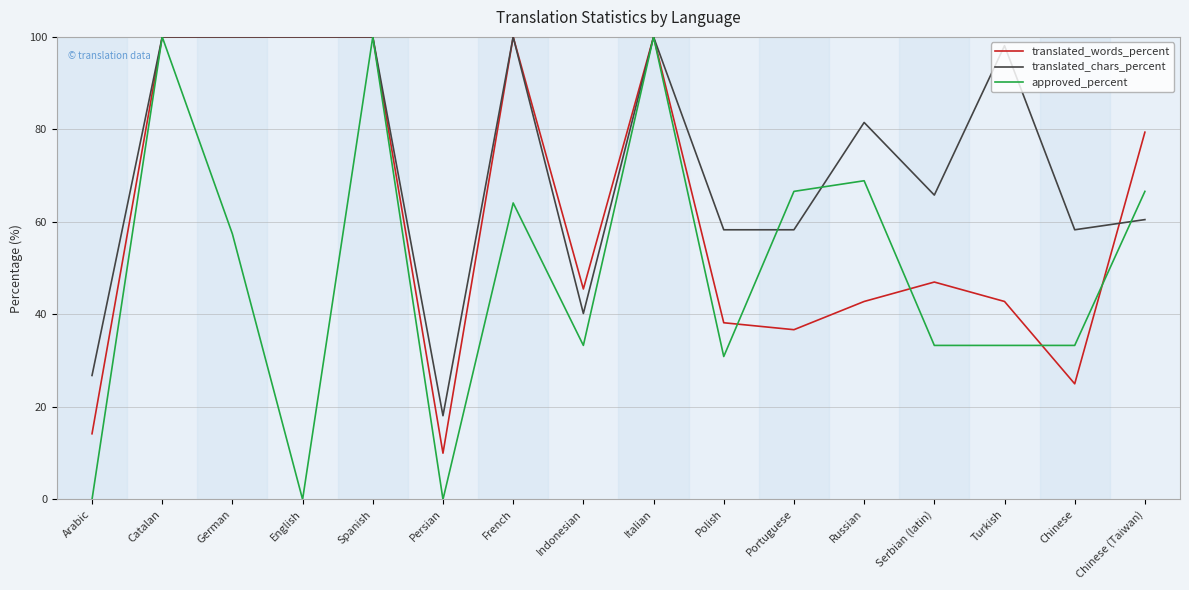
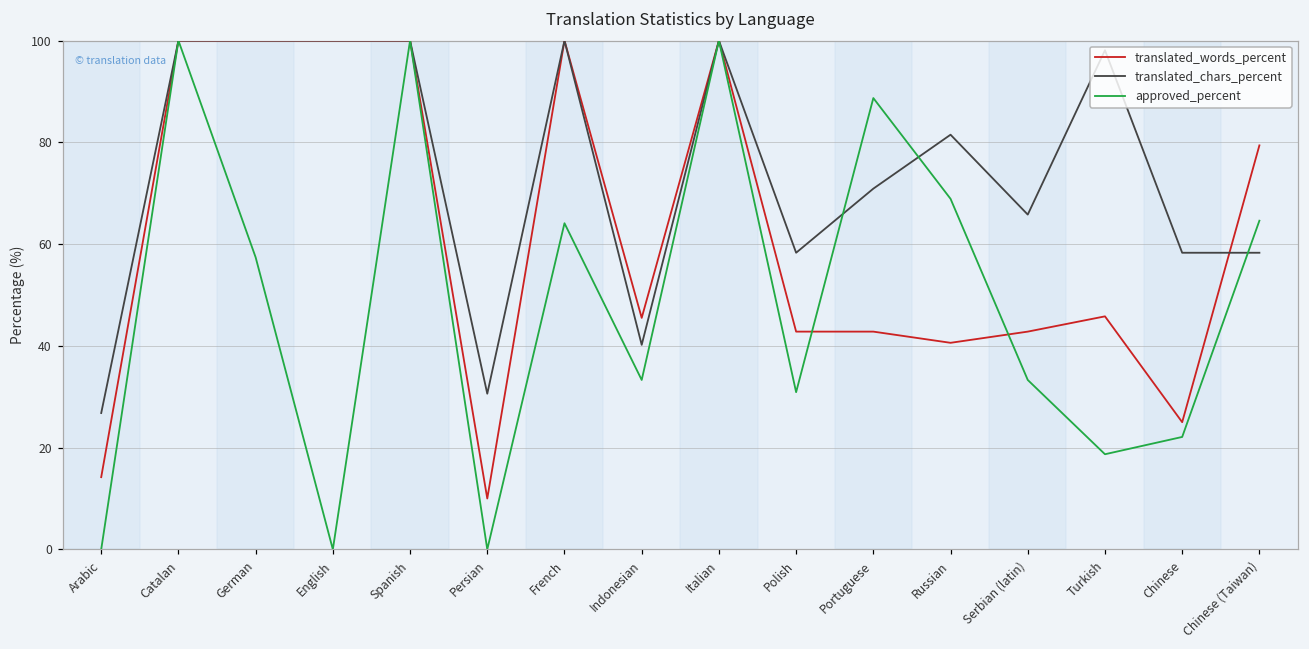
translated_chars_percent, Persian: 18 -> 31
translated_words_percent, Polish: 38 -> 43
translated_words_percent, Portuguese: 37 -> 43
translated_chars_percent, Portuguese: 58 -> 71
approved_percent, Portuguese: 67 -> 89
translated_words_percent, Russian: 43 -> 41
translated_words_percent, Serbian (latin): 47 -> 43
translated_words_percent, Turkish: 43 -> 46
approved_percent, Turkish: 33 -> 19
approved_percent, Chinese: 33 -> 22
translated_chars_percent, Chinese (Taiwan): 61 -> 58
approved_percent, Chinese (Taiwan): 67 -> 65
